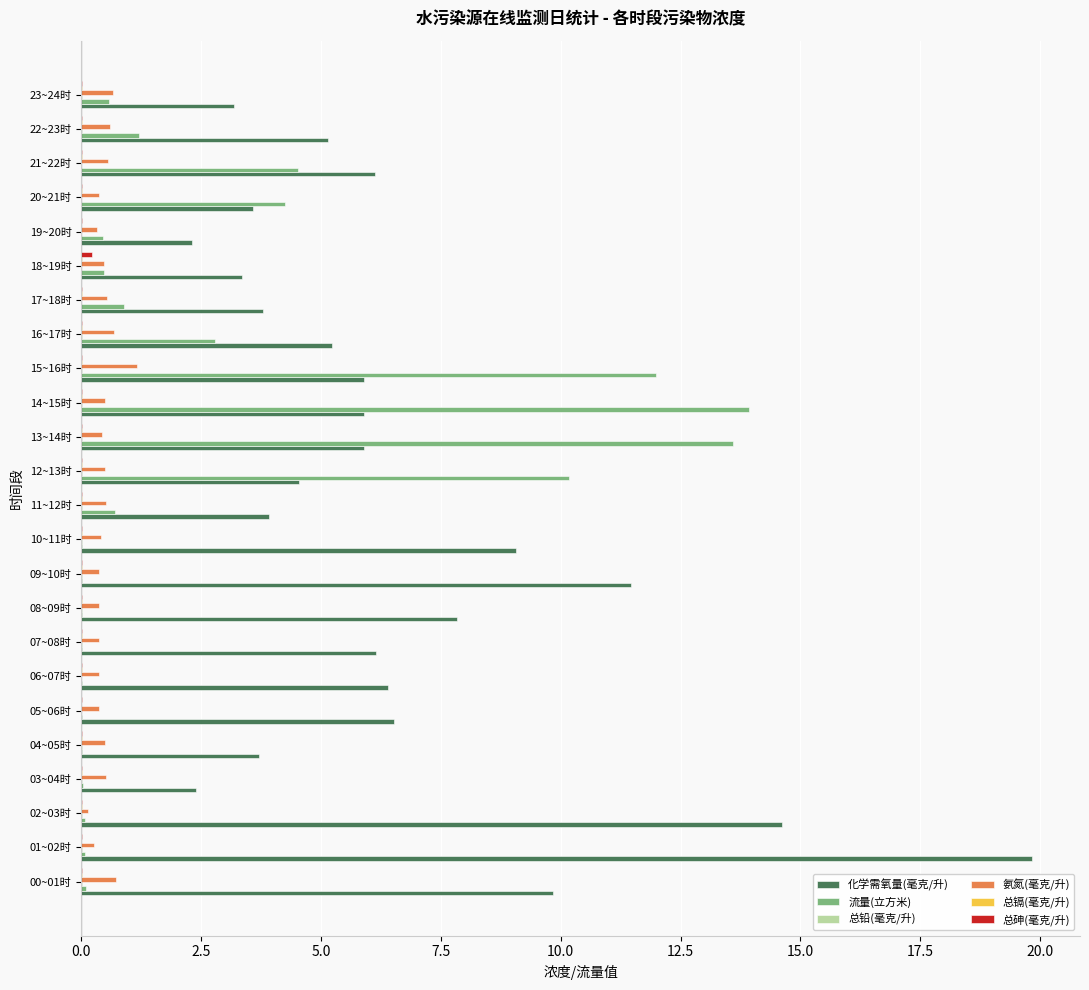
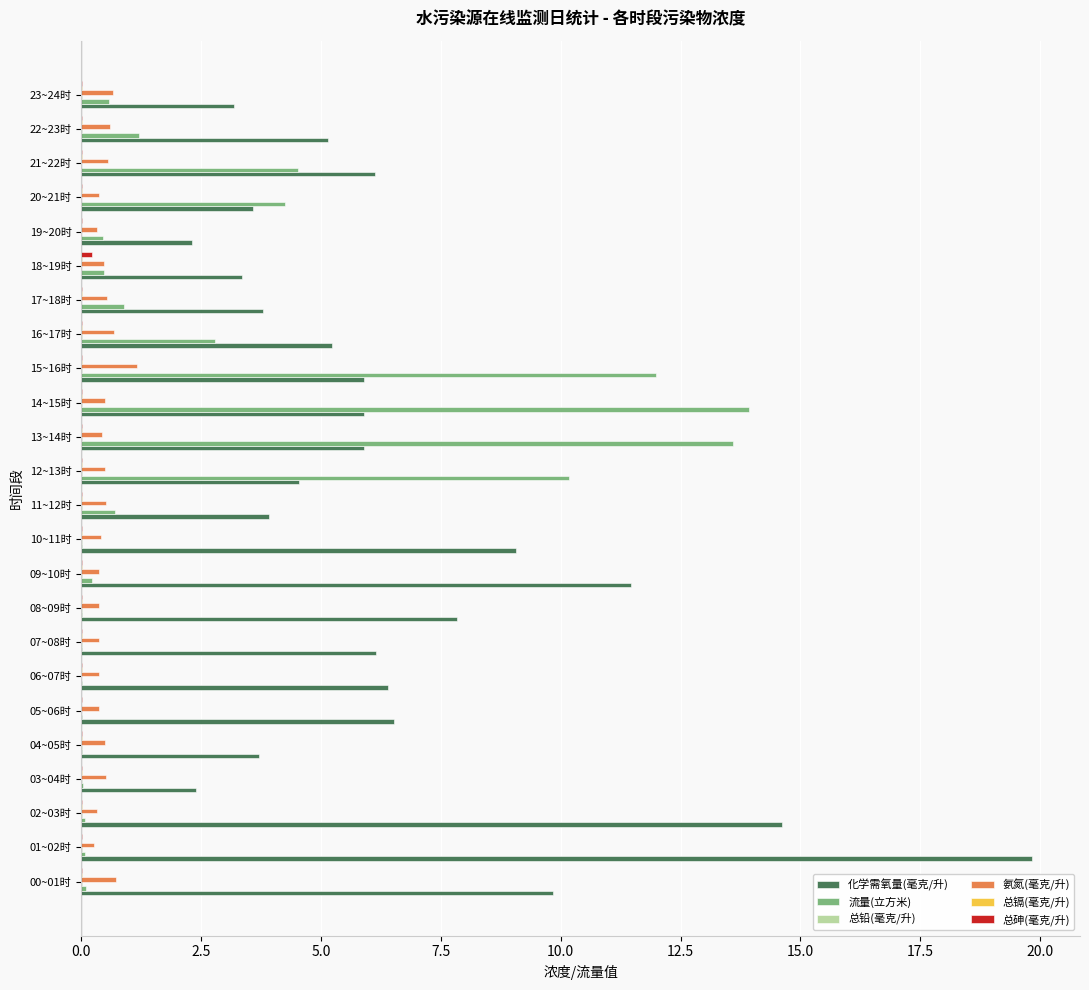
流量(立方米), 09~10时: 0.0 -> 0.2
氨氮(毫克/升), 02~03时: 0.1 -> 0.3
